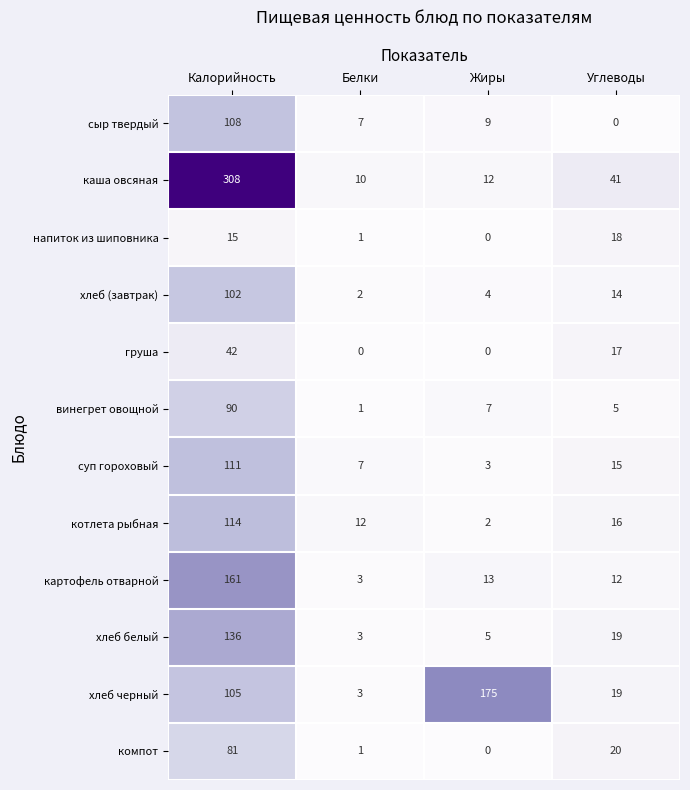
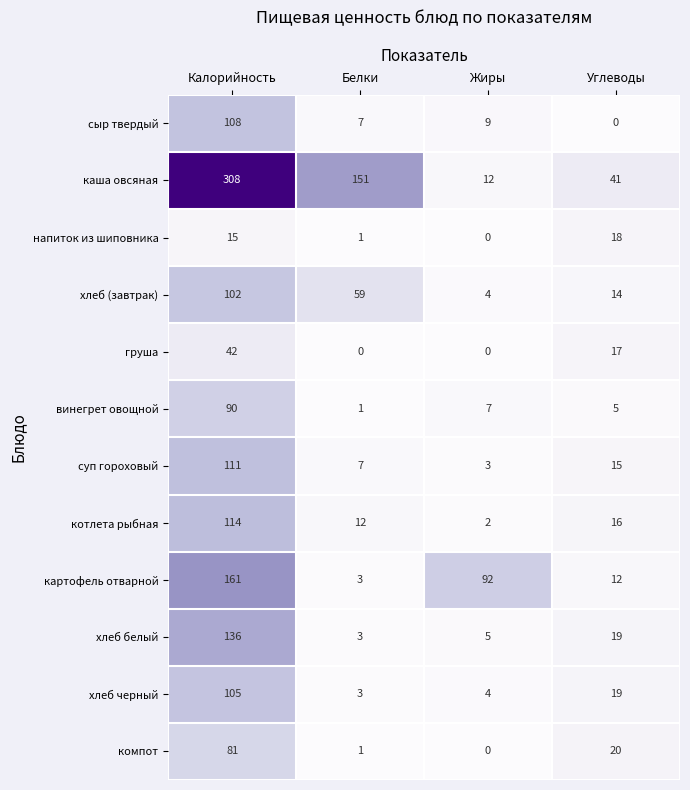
каша овсяная, Белки: 10 -> 151
хлеб (завтрак), Белки: 2 -> 59
картофель отварной, Жиры: 13 -> 92
хлеб черный, Жиры: 175 -> 4
